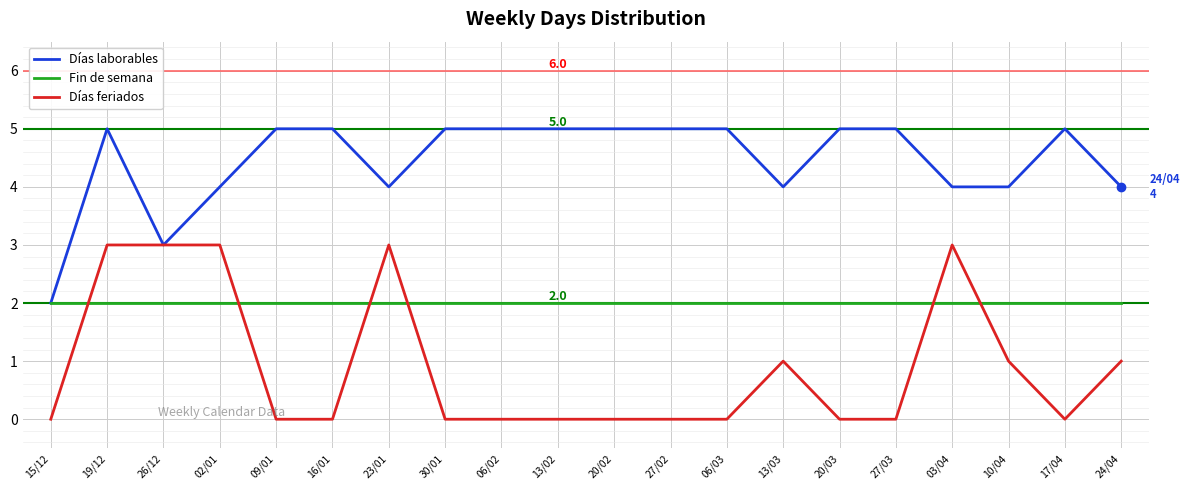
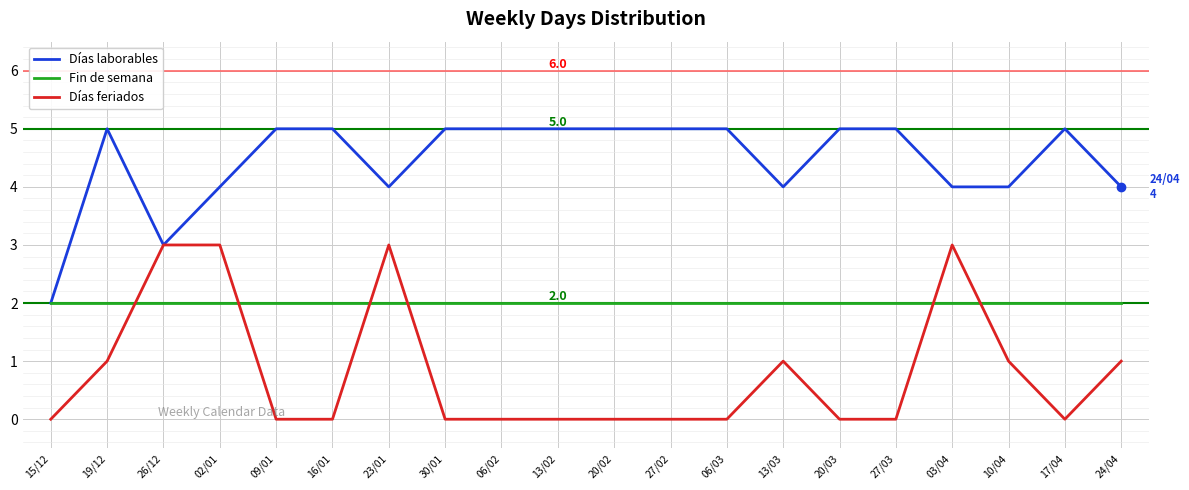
Días feriados, 19/12: 3 -> 1
